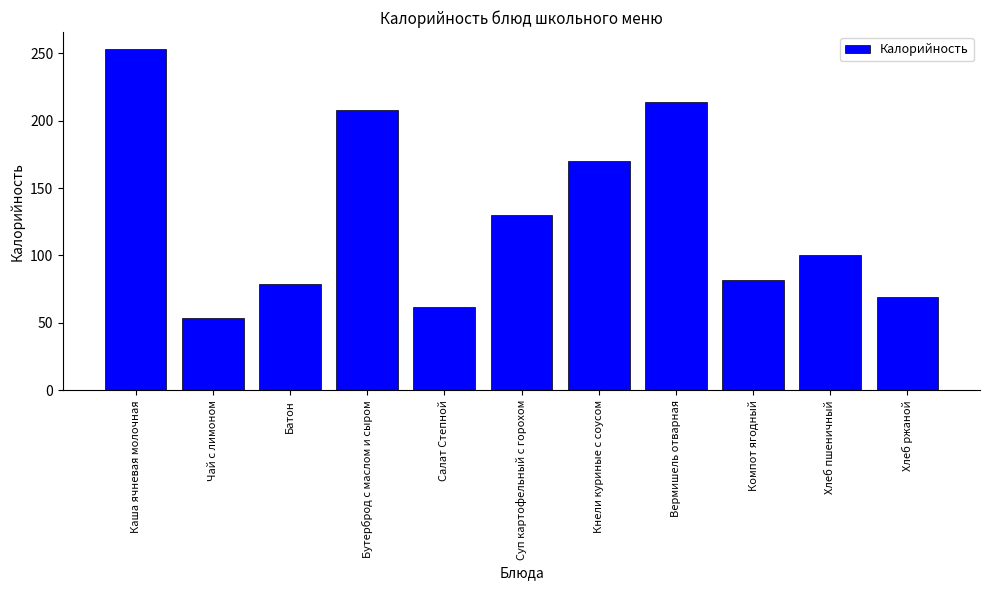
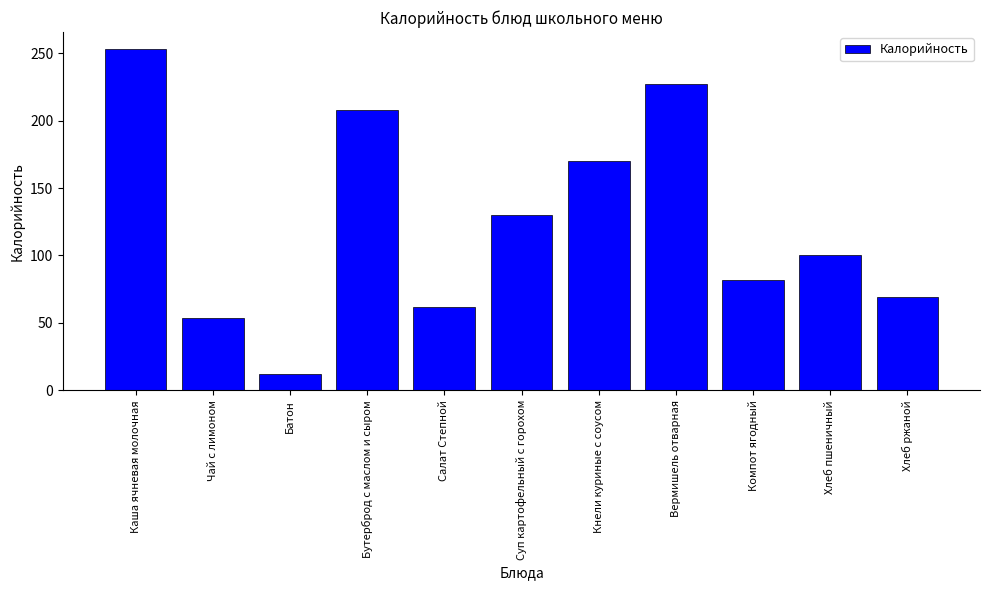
Батон: 79 -> 12
Вермишель отварная: 214 -> 227
